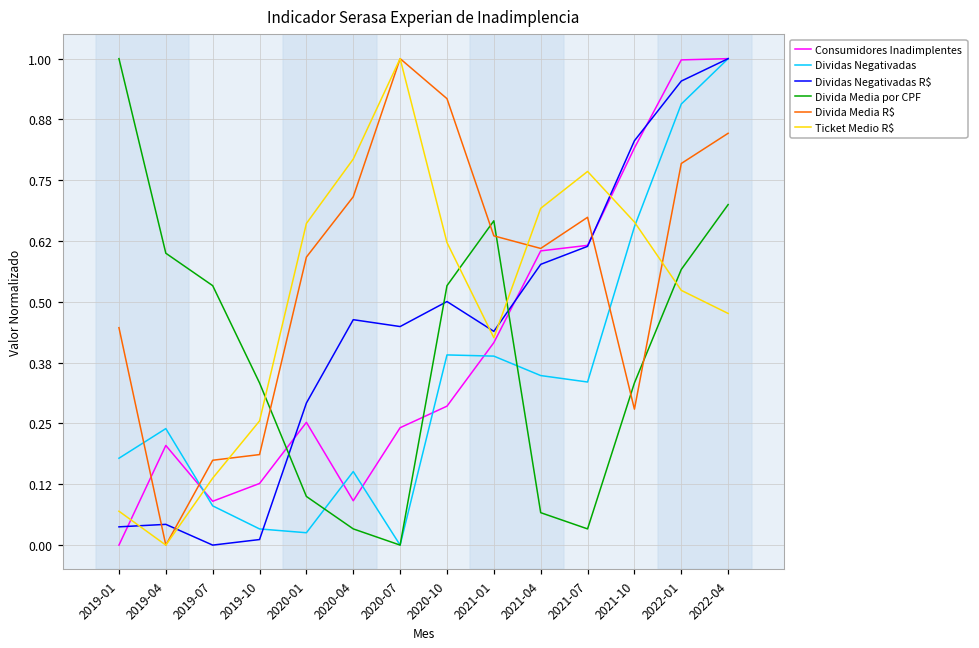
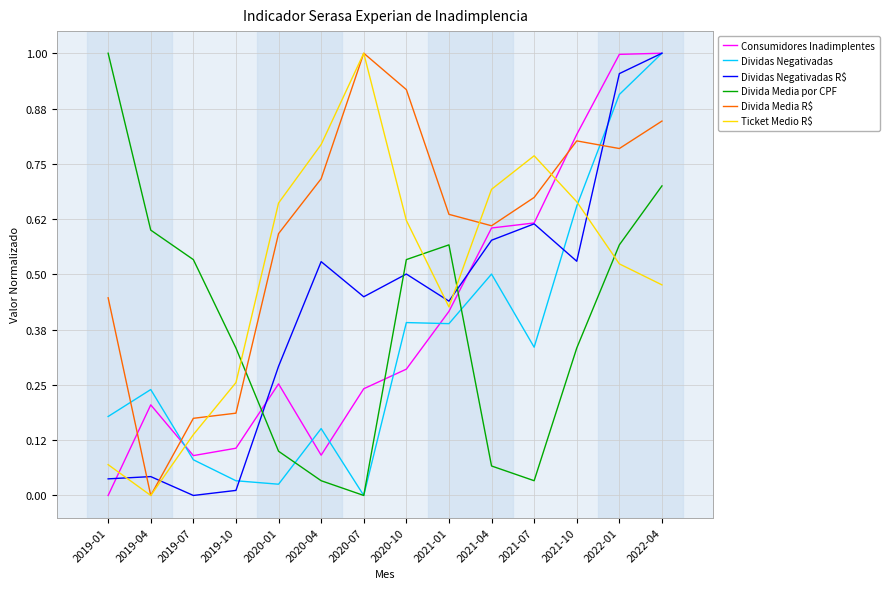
Consumidores Inadimplentes, 2019-10: 0.13 -> 0.11
Dividas Negativadas R$, 2020-04: 0.46 -> 0.53
Divida Media por CPF, 2021-01: 0.67 -> 0.57
Dividas Negativadas, 2021-04: 0.35 -> 0.50
Dividas Negativadas R$, 2021-10: 0.83 -> 0.53
Divida Media R$, 2021-10: 0.28 -> 0.80
